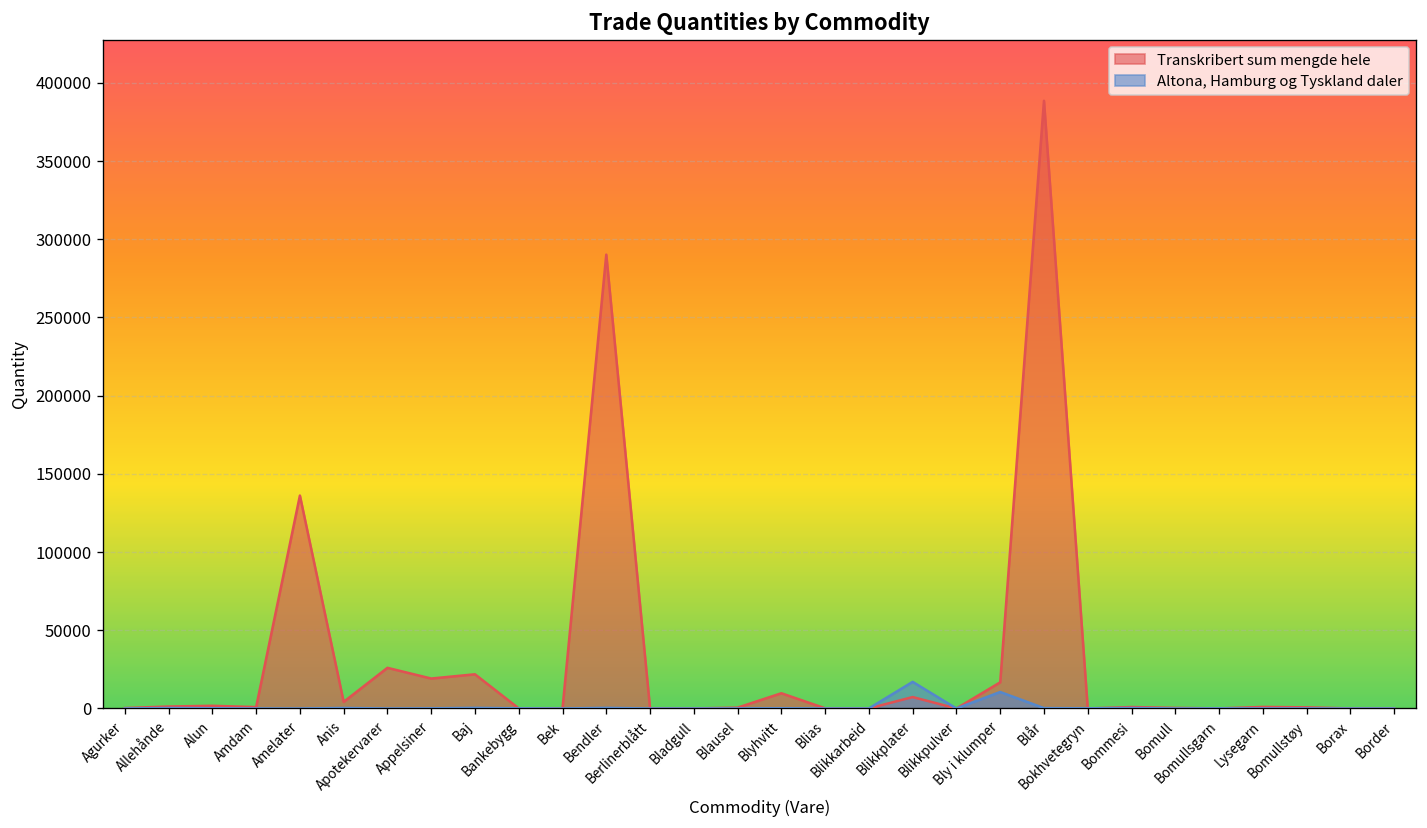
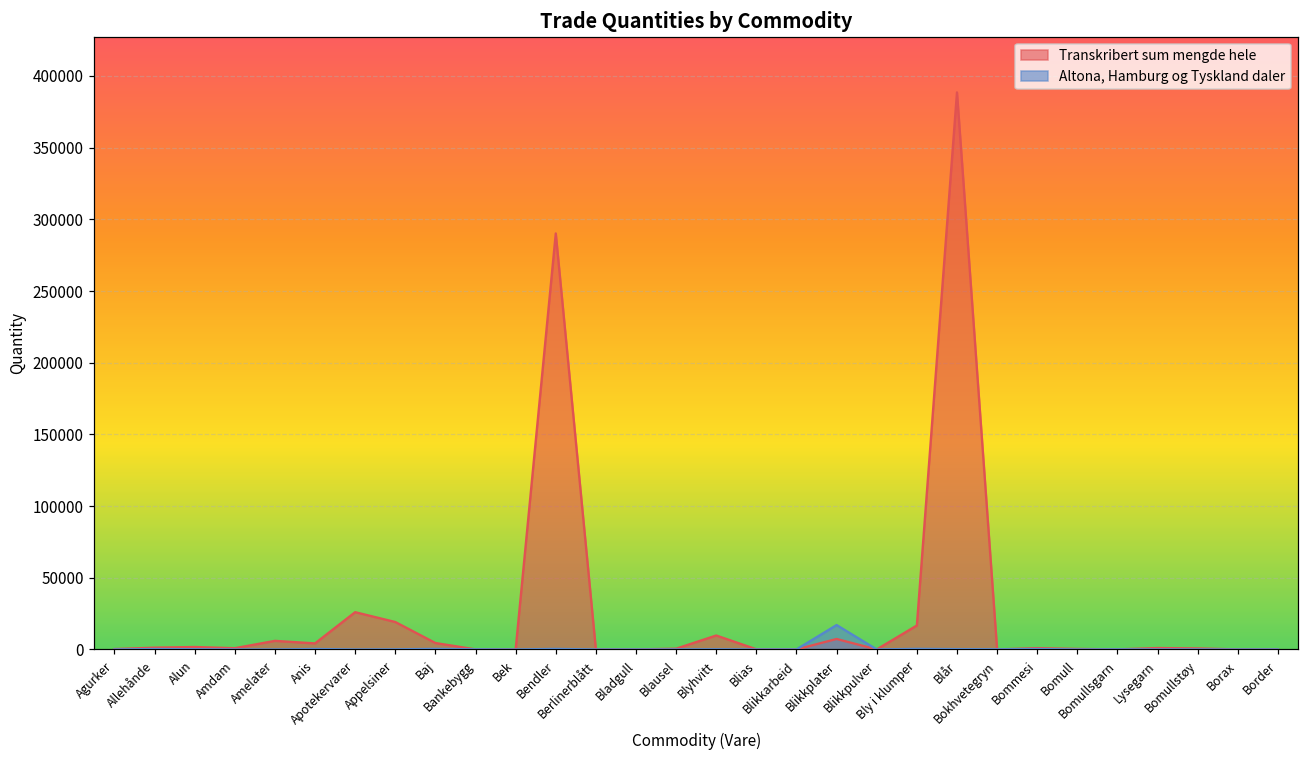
Transkribert sum mengde hele, Amelater: 136000 -> 6000
Transkribert sum mengde hele, Baj: 22000 -> 5000
Altona, Hamburg og Tyskland daler, Bly i klumper: 11000 -> 0
